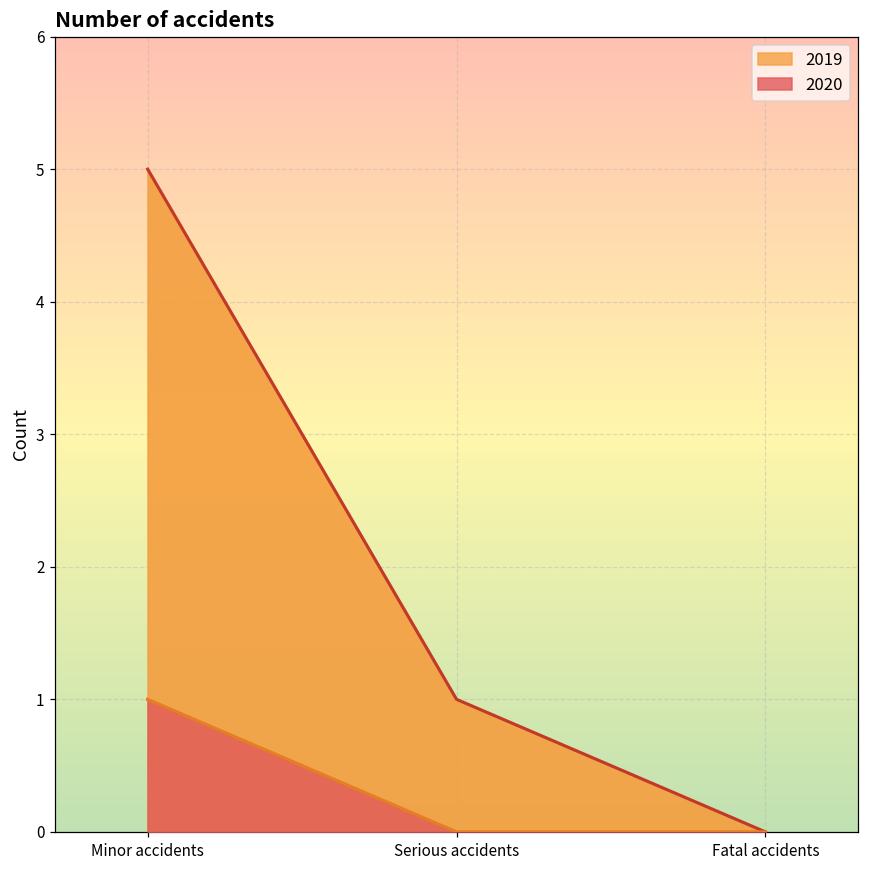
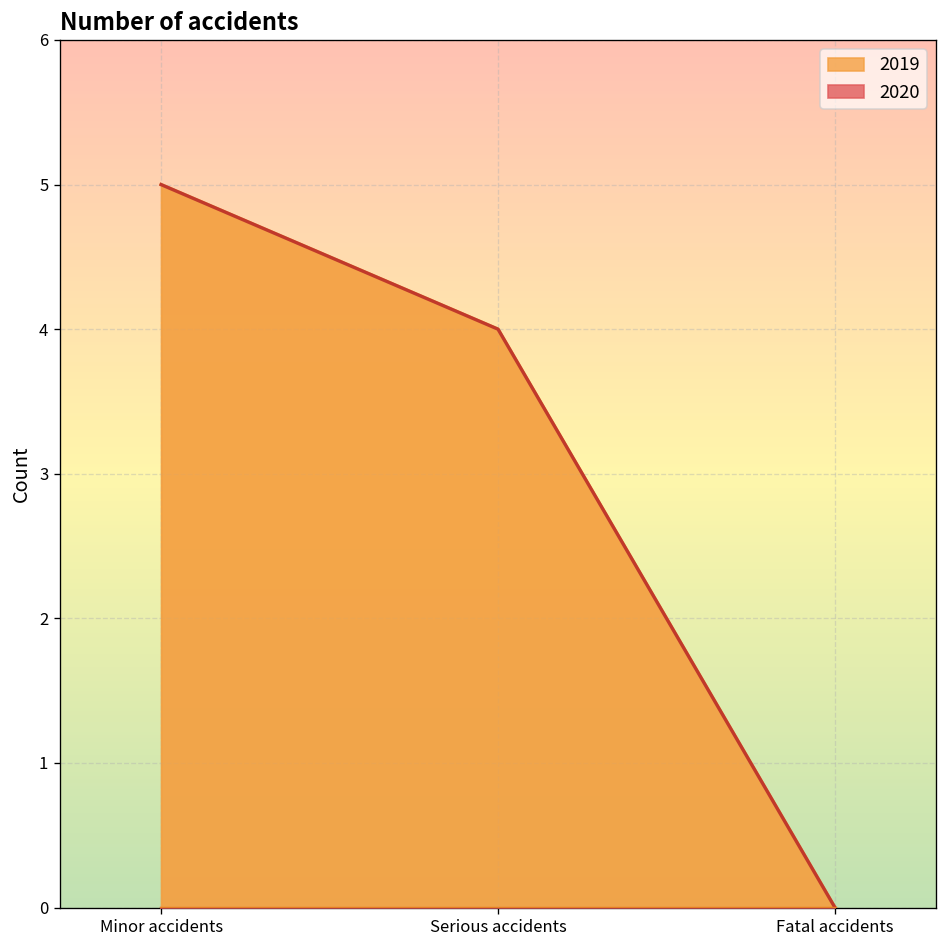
2020, Minor accidents: 1 -> 0
2019, Serious accidents: 1 -> 4
